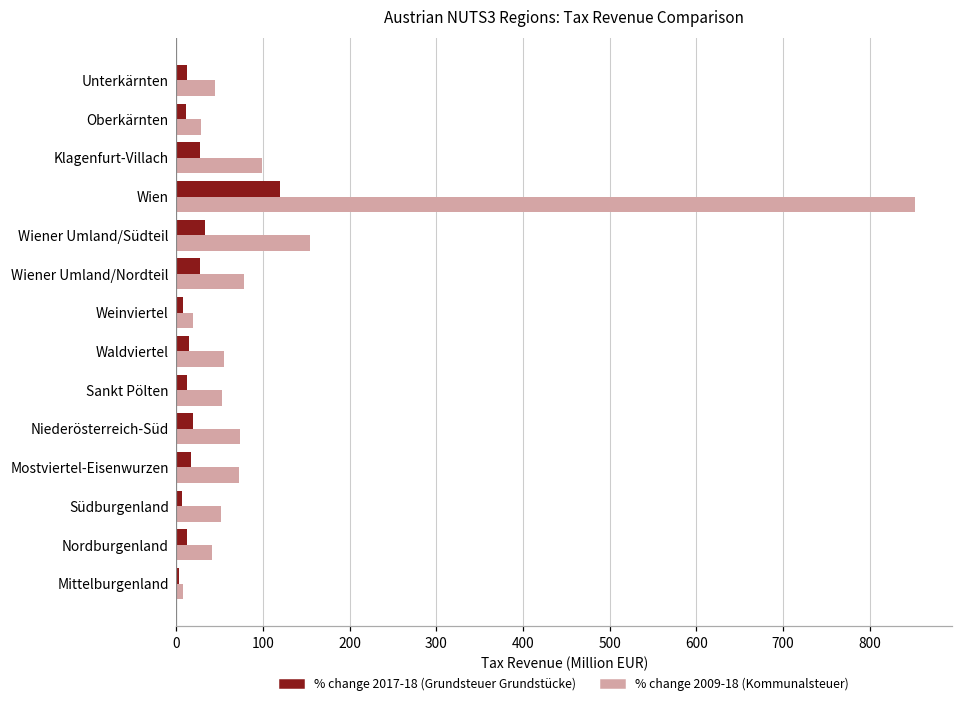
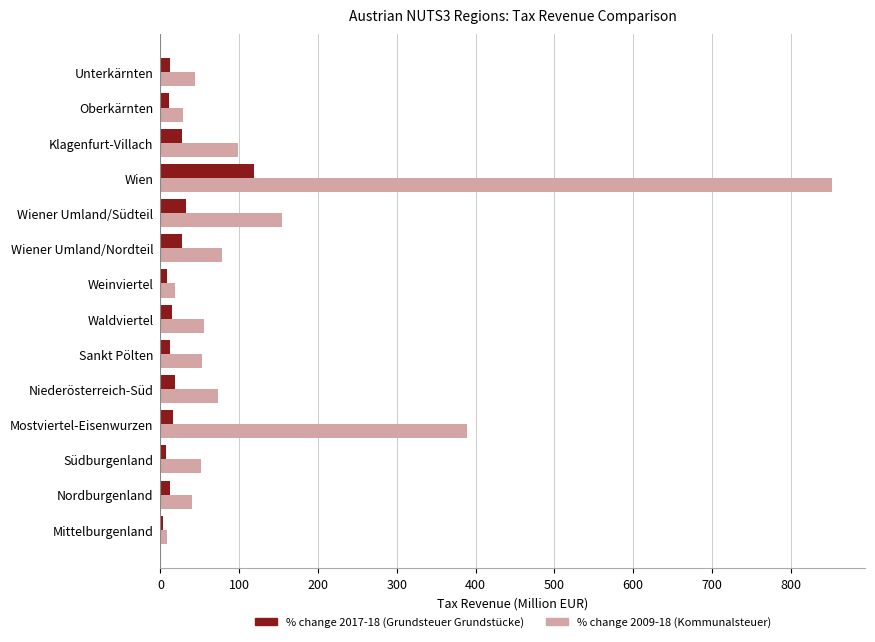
% change 2009-18 (Kommunalsteuer), Mostviertel-Eisenwurzen: 70 -> 390
